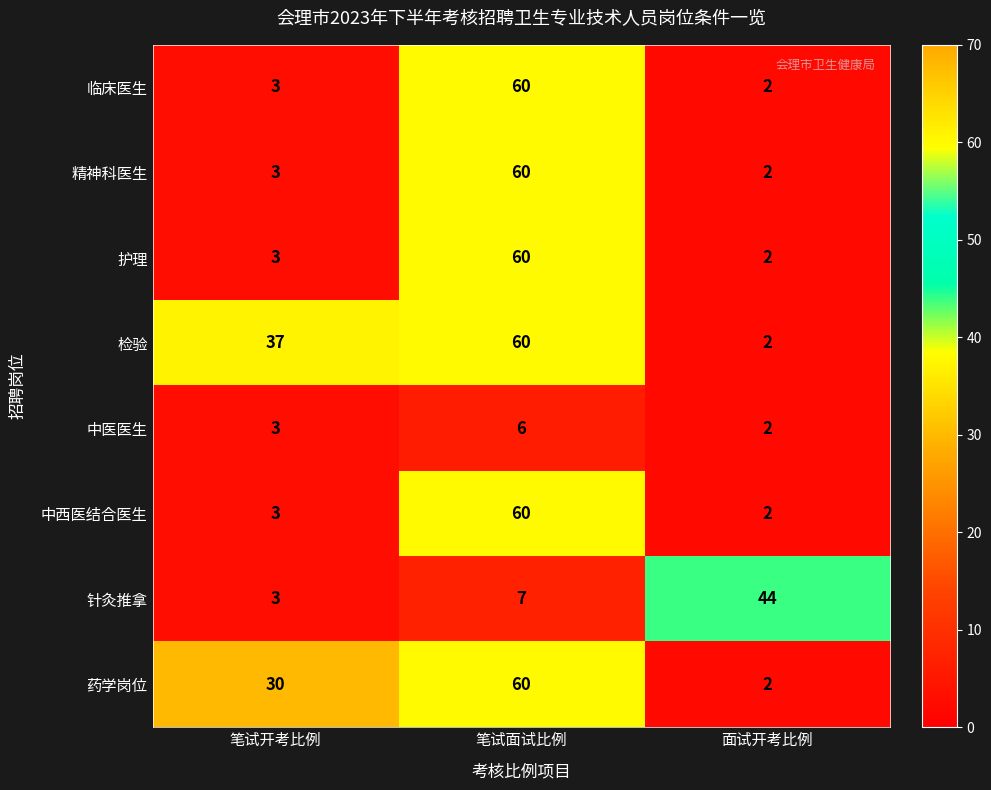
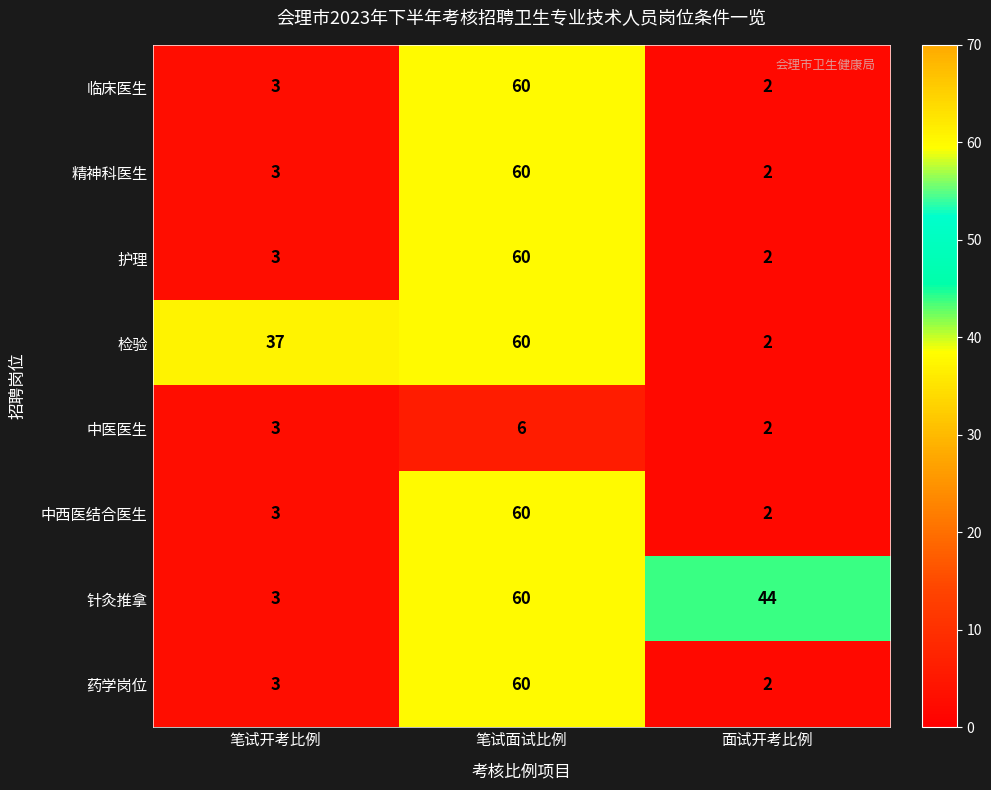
针灸推拿, 笔试面试比例: 7 -> 60
药学岗位, 笔试开考比例: 30 -> 3
